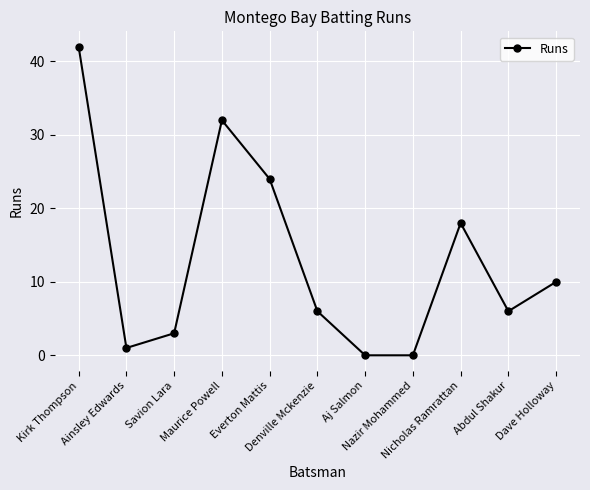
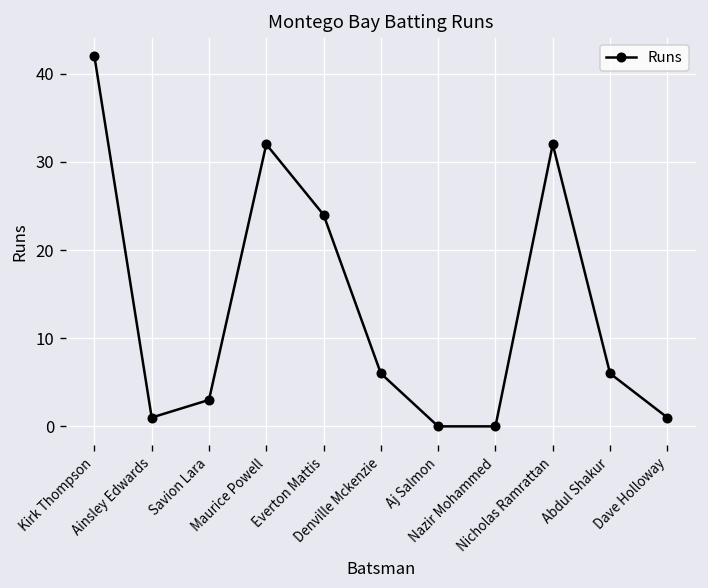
Nicholas Ramrattan: 18 -> 32
Dave Holloway: 10 -> 1
